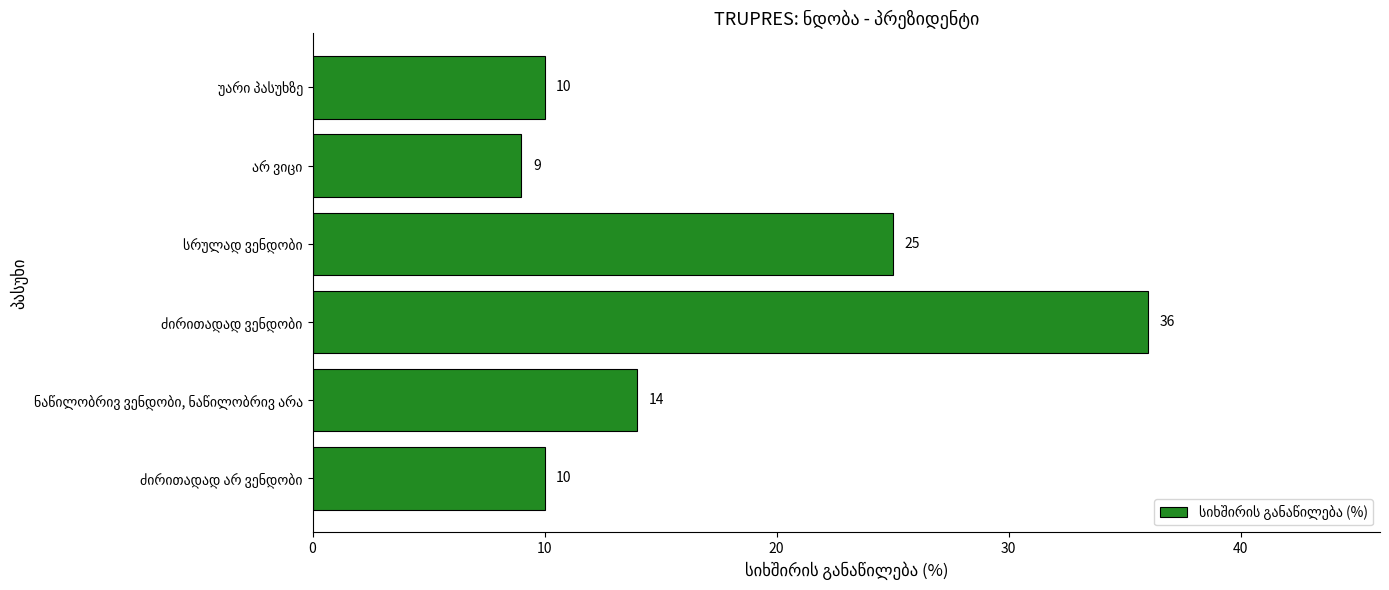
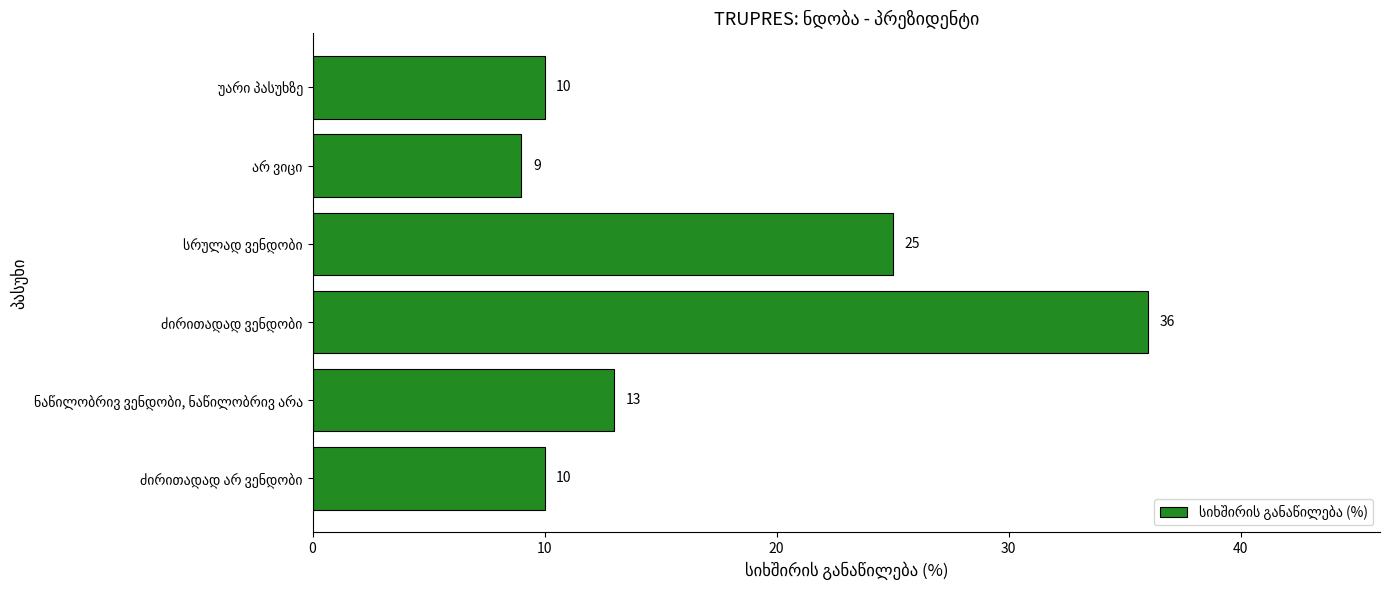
ნაწილობრივ ვენდობი, ნაწილობრივ არა: 14 -> 13
